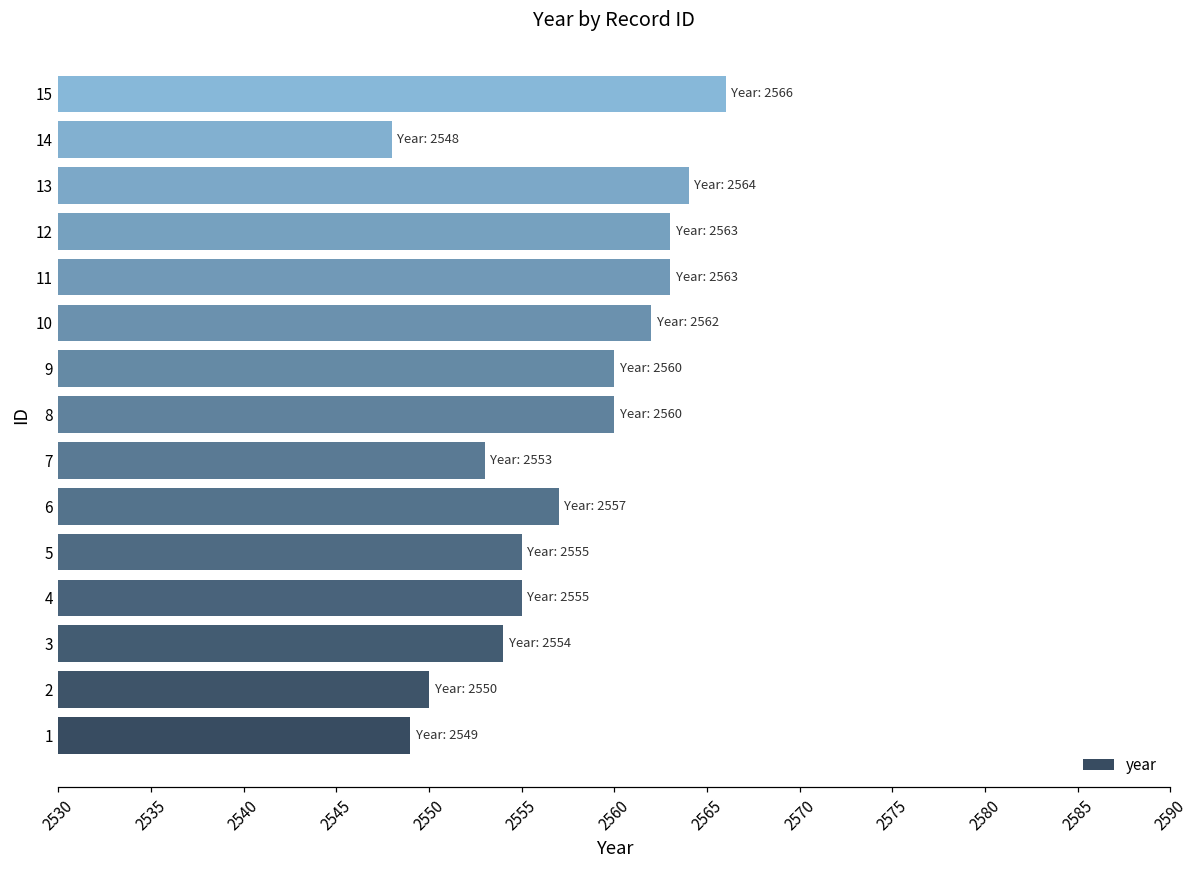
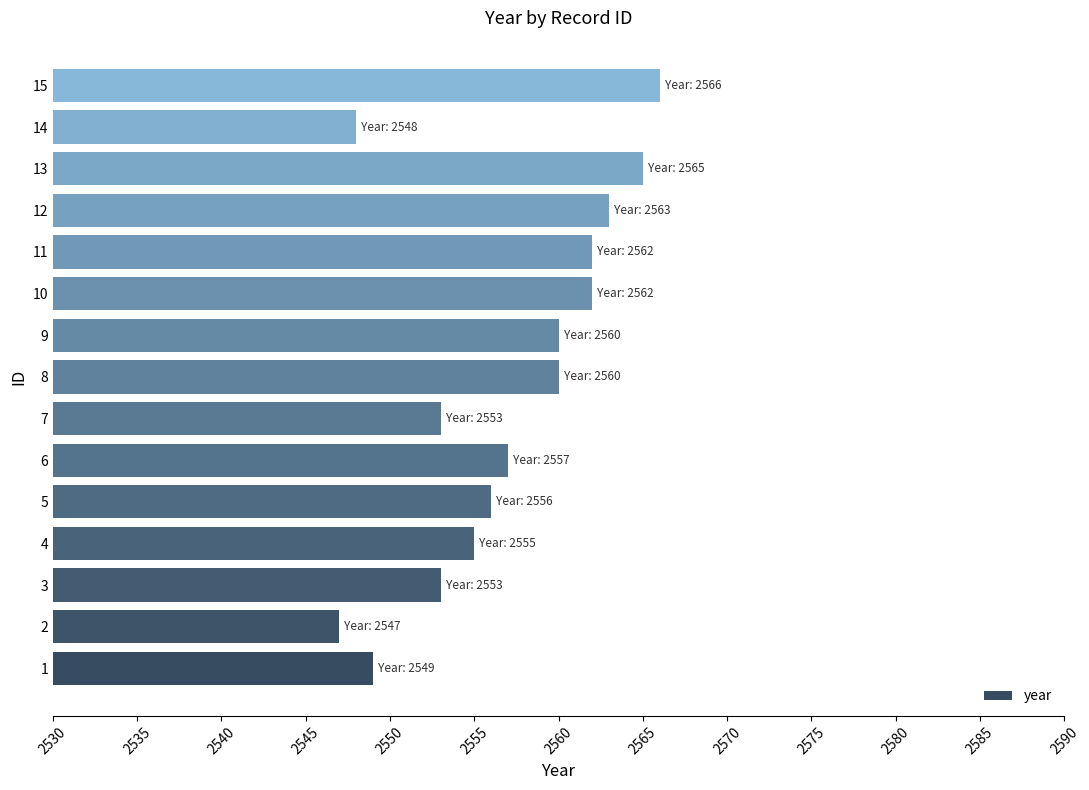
13: 2564 -> 2565
11: 2563 -> 2562
5: 2555 -> 2556
3: 2554 -> 2553
2: 2550 -> 2547
